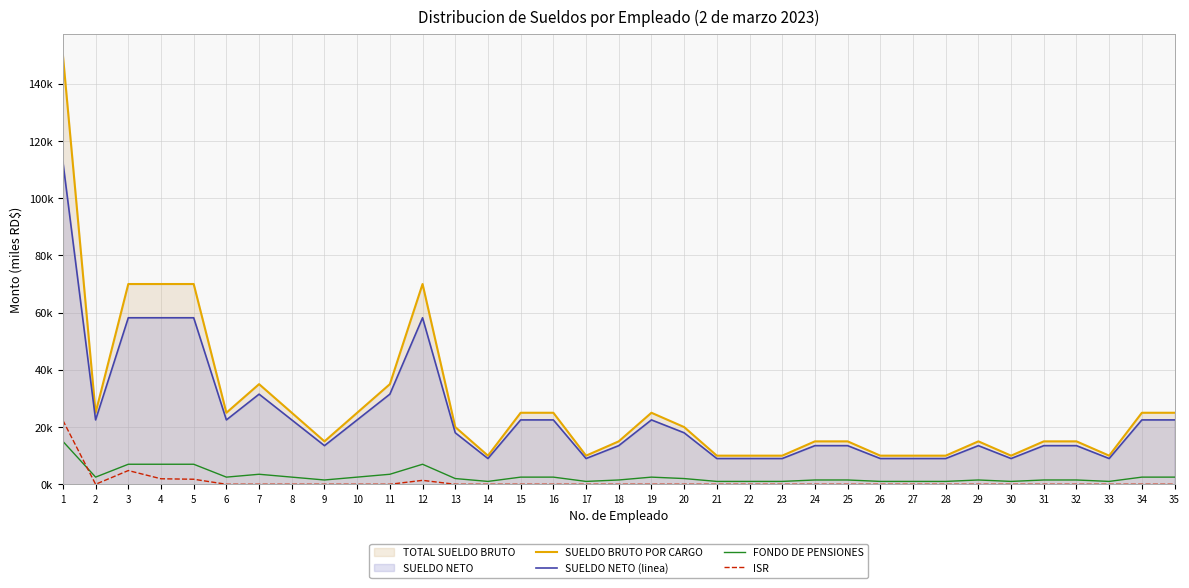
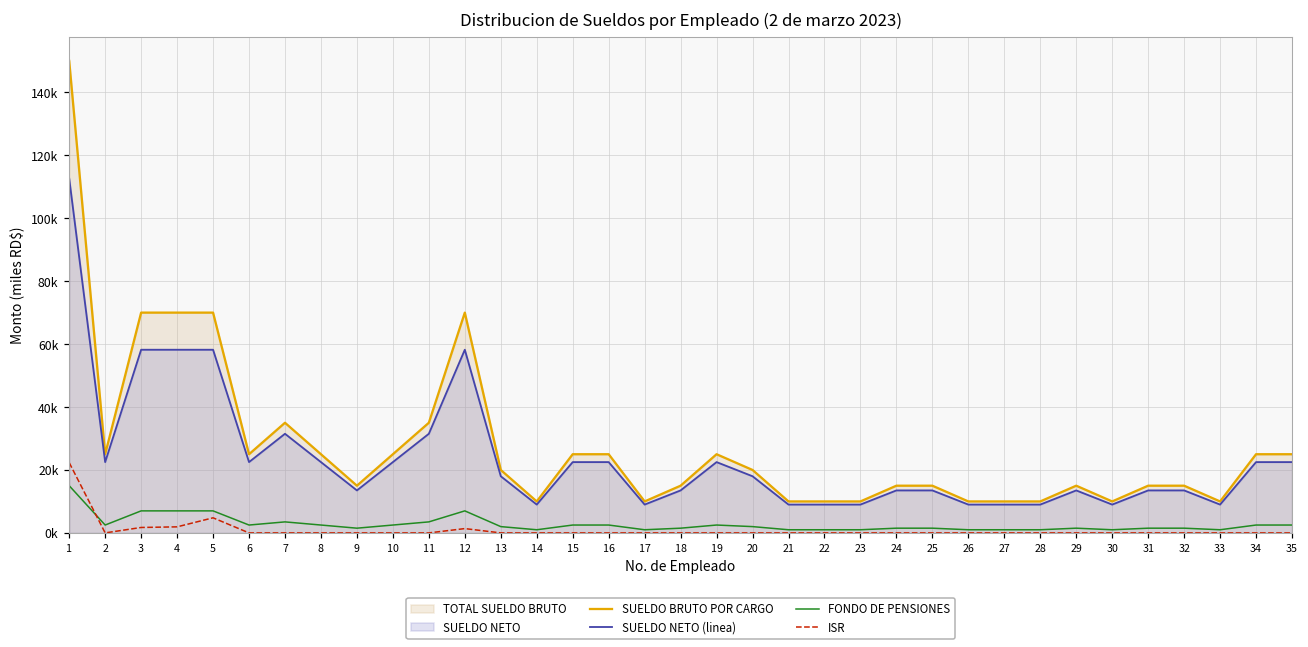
ISR, 3: 5000 -> 2000
ISR, 5: 2000 -> 5000
